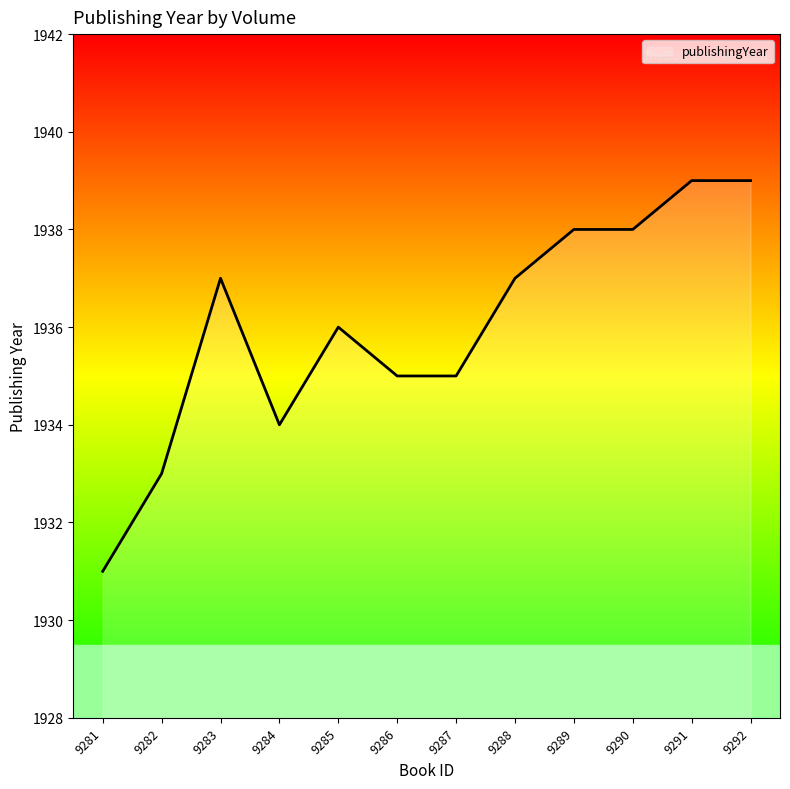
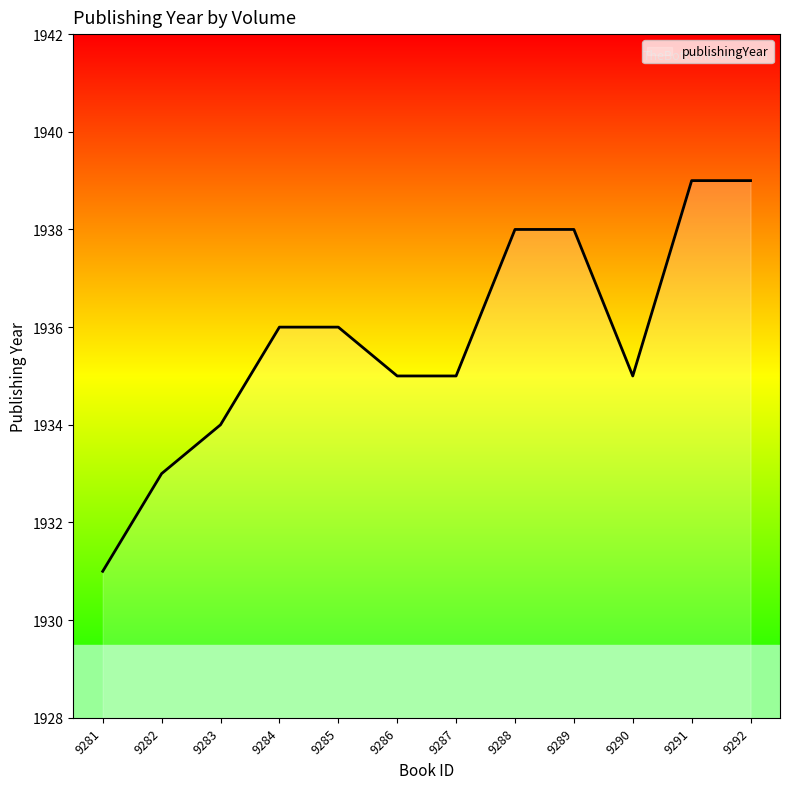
9283: 1937 -> 1934
9284: 1934 -> 1936
9288: 1937 -> 1938
9290: 1938 -> 1935
